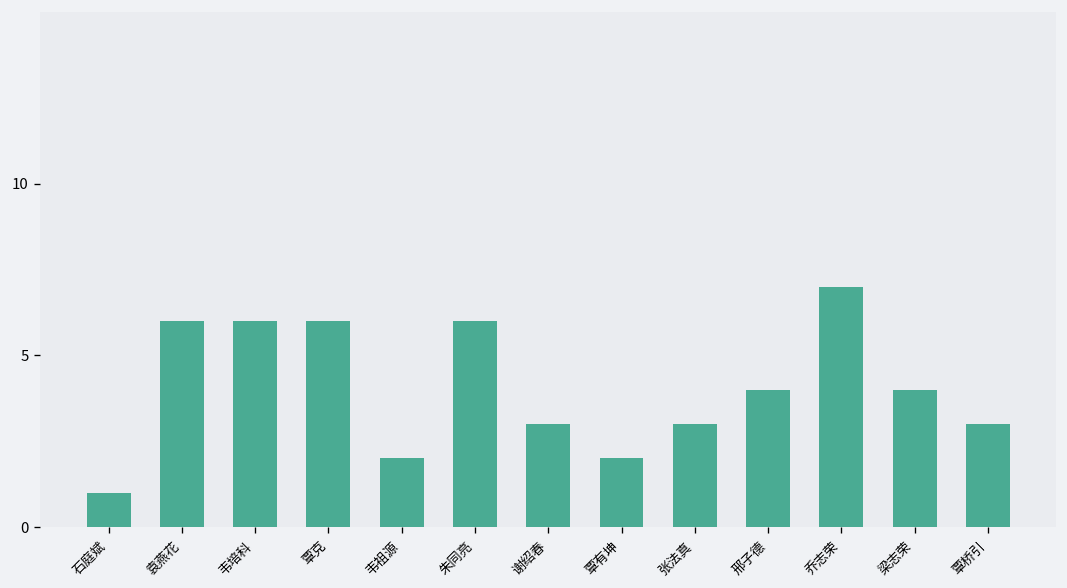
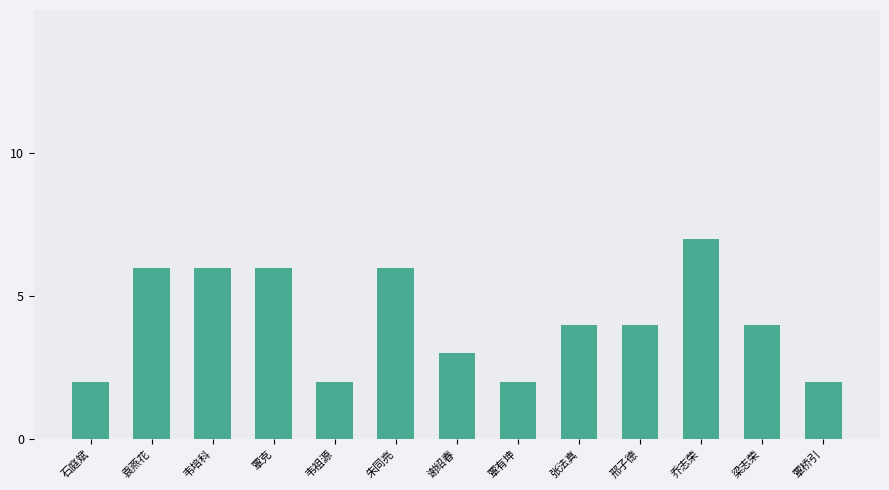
石庭斌: 1 -> 2
张法真: 3 -> 4
覃桥引: 3 -> 2
